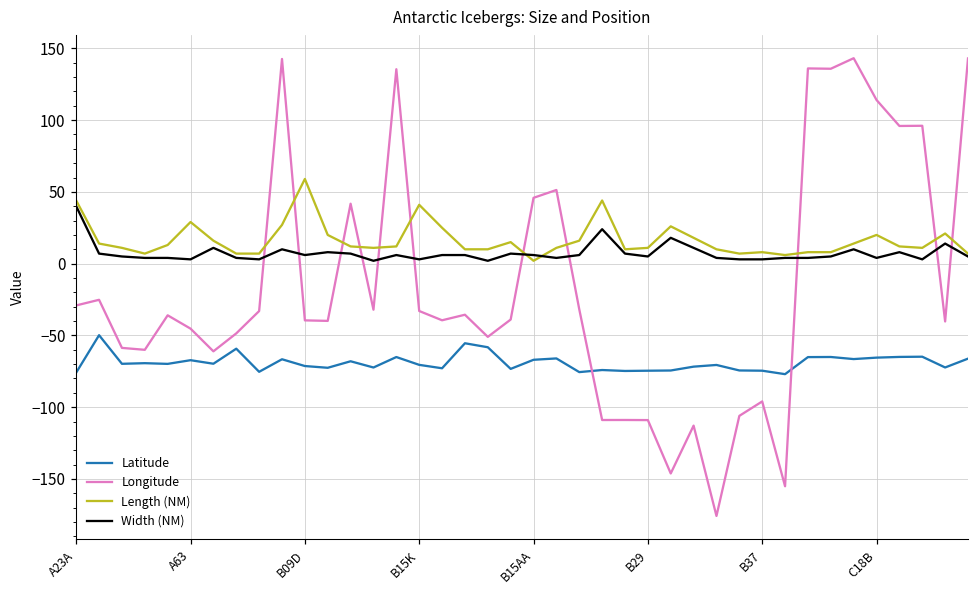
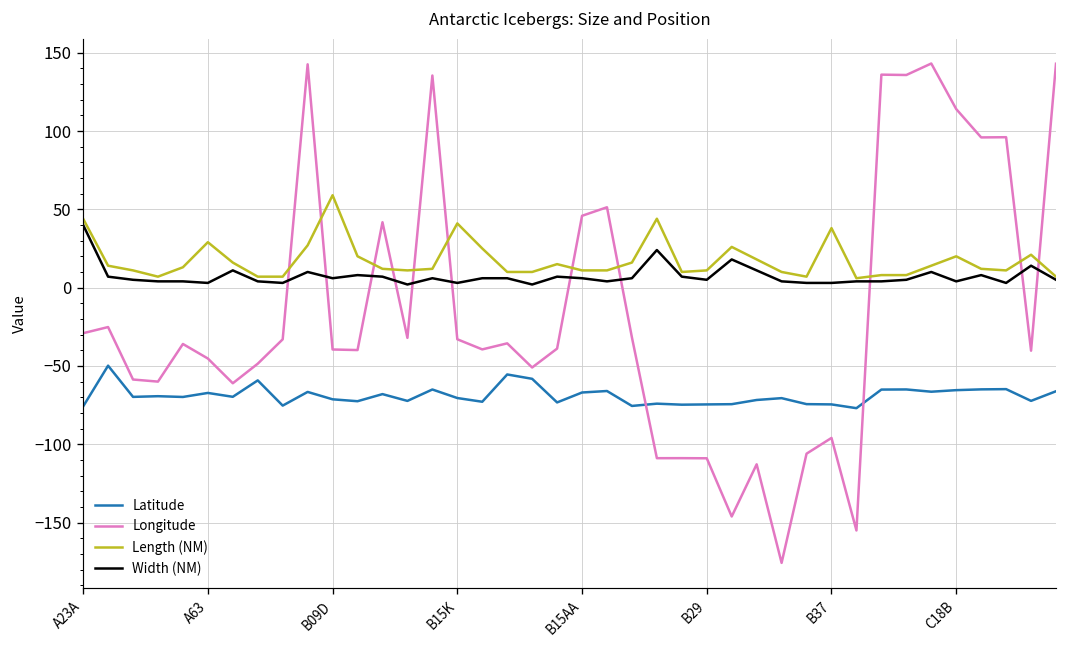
Length (NM), B15AA: 2 -> 11
Length (NM), B37: 8 -> 38
